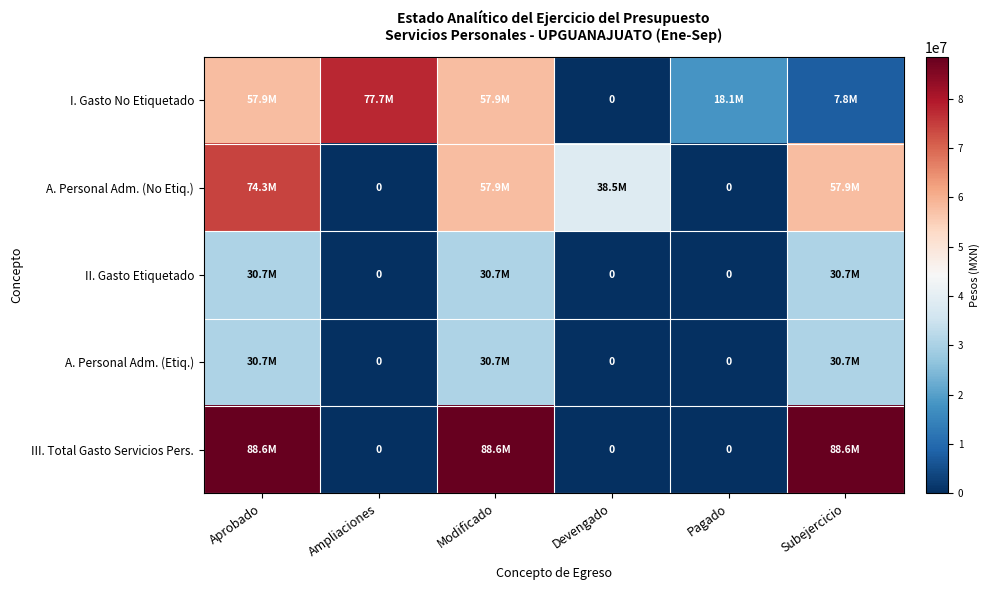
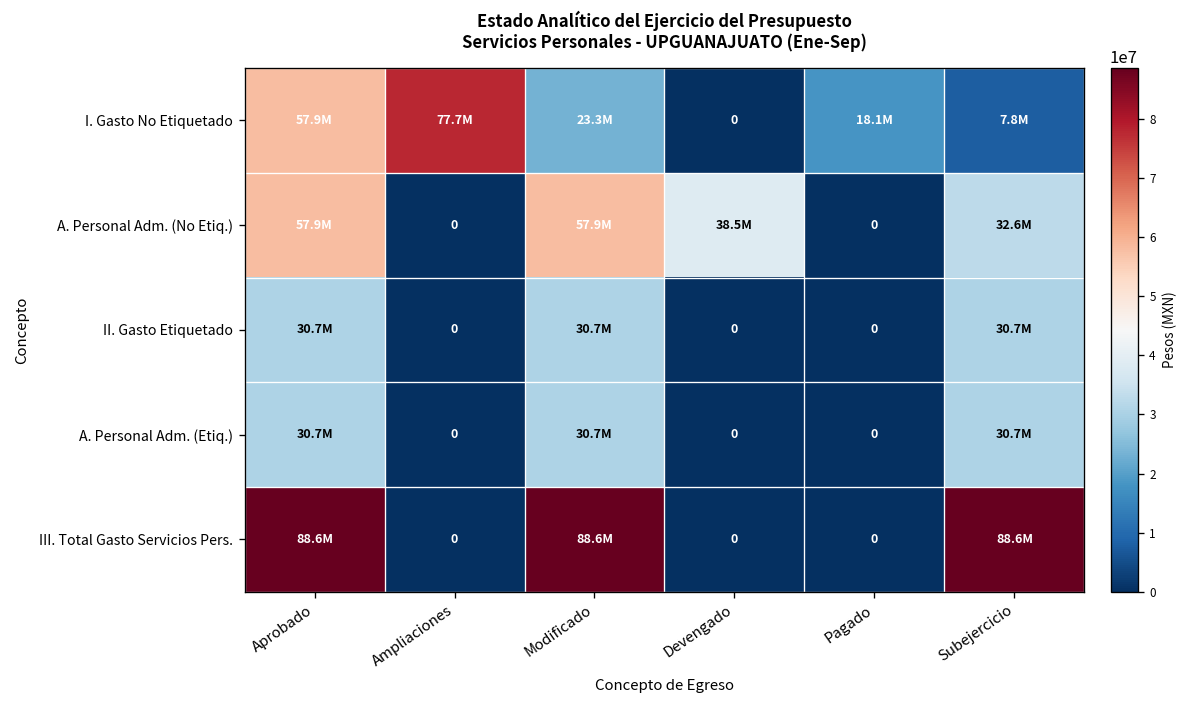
I. Gasto No Etiquetado, Modificado: 57.9M -> 23.3M
A. Personal Adm. (No Etiq.), Aprobado: 74.3M -> 57.9M
A. Personal Adm. (No Etiq.), Subejercicio: 57.9M -> 32.6M
